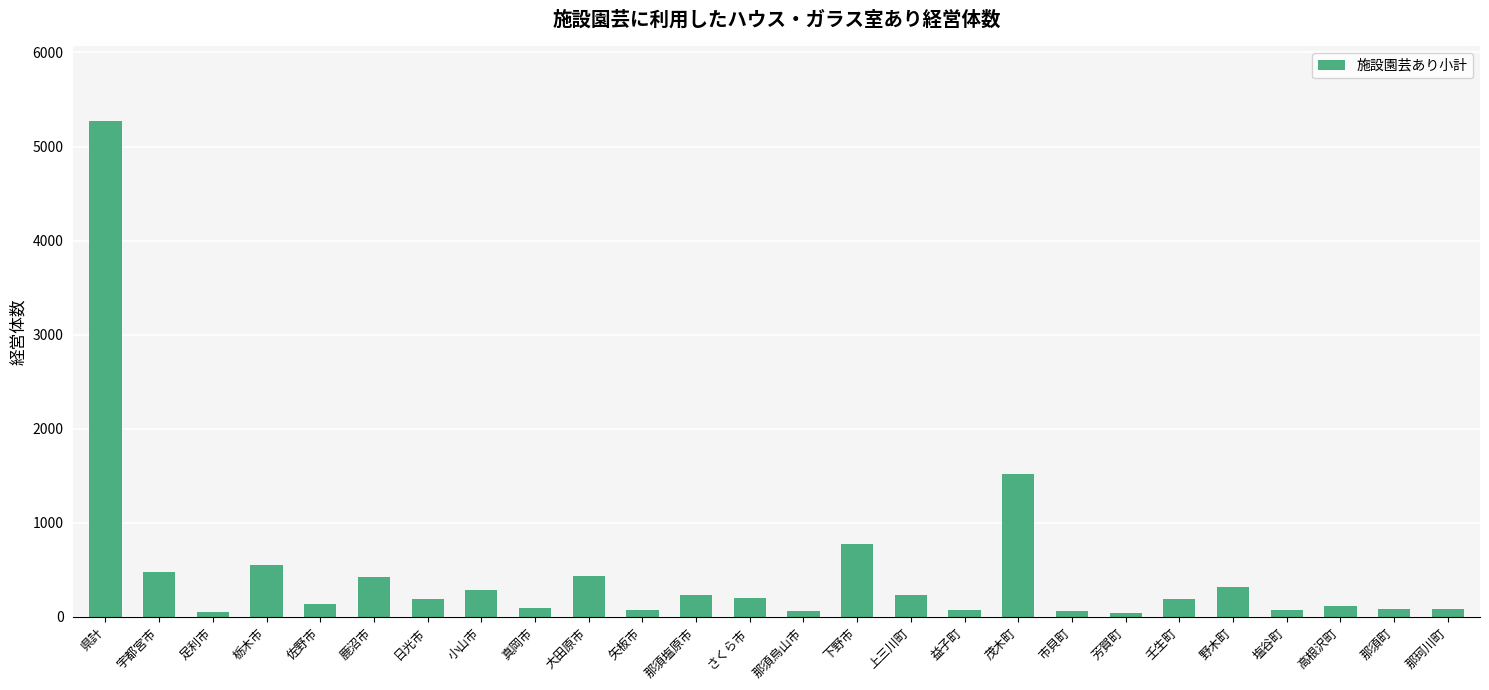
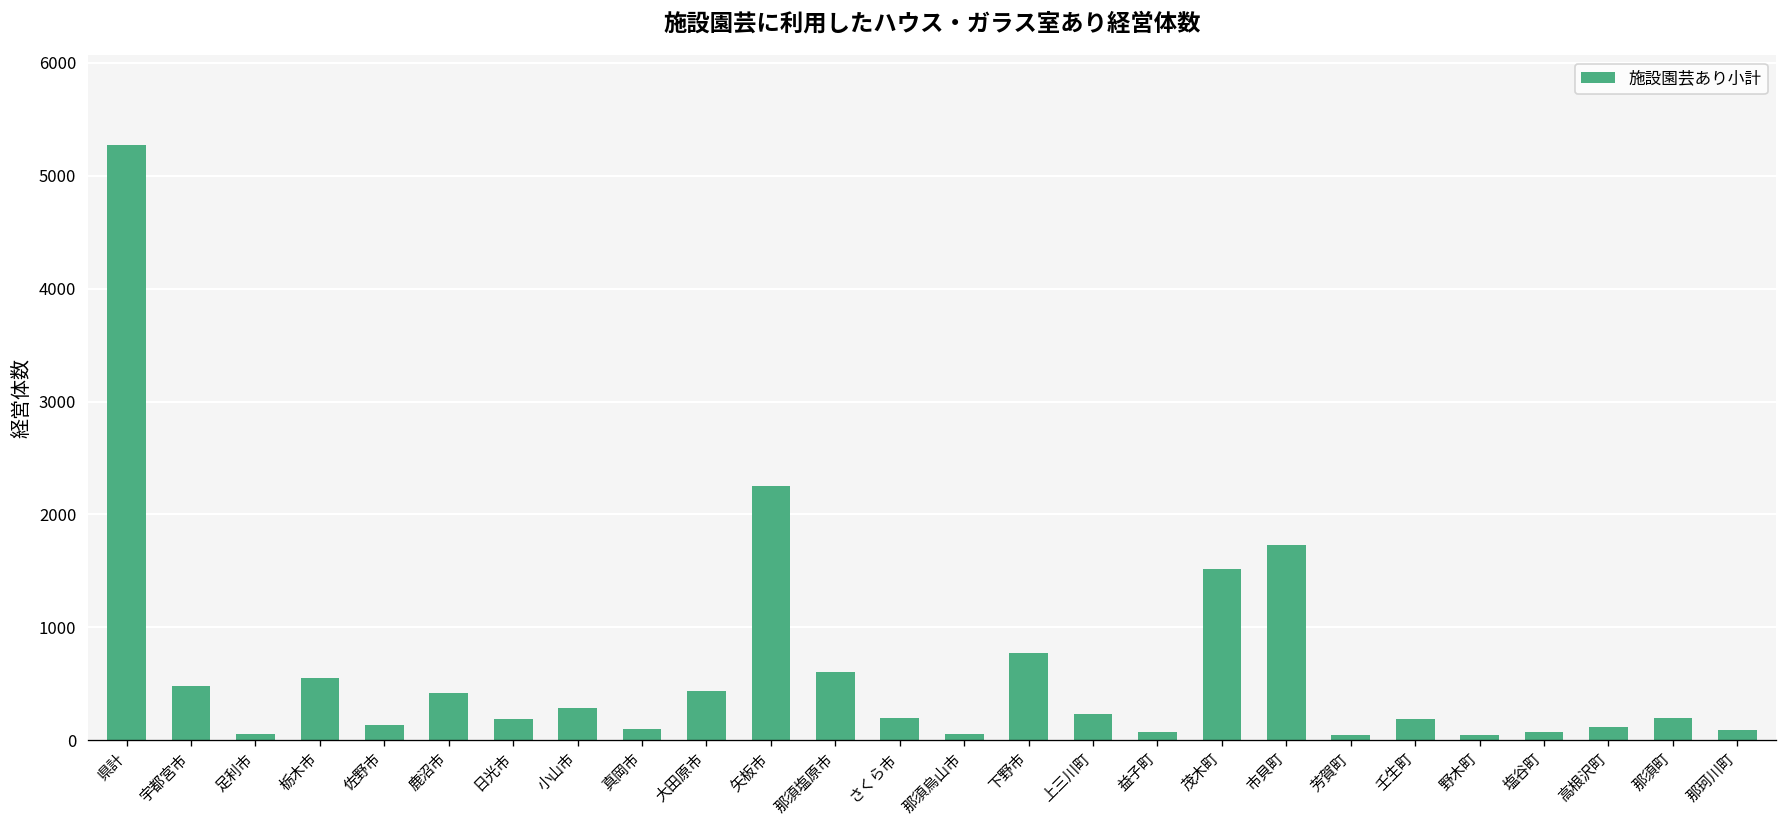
矢板市: 100 -> 2200
那須塩原市: 200 -> 600
市貝町: 100 -> 1700
野木町: 300 -> 0
那須町: 100 -> 200
